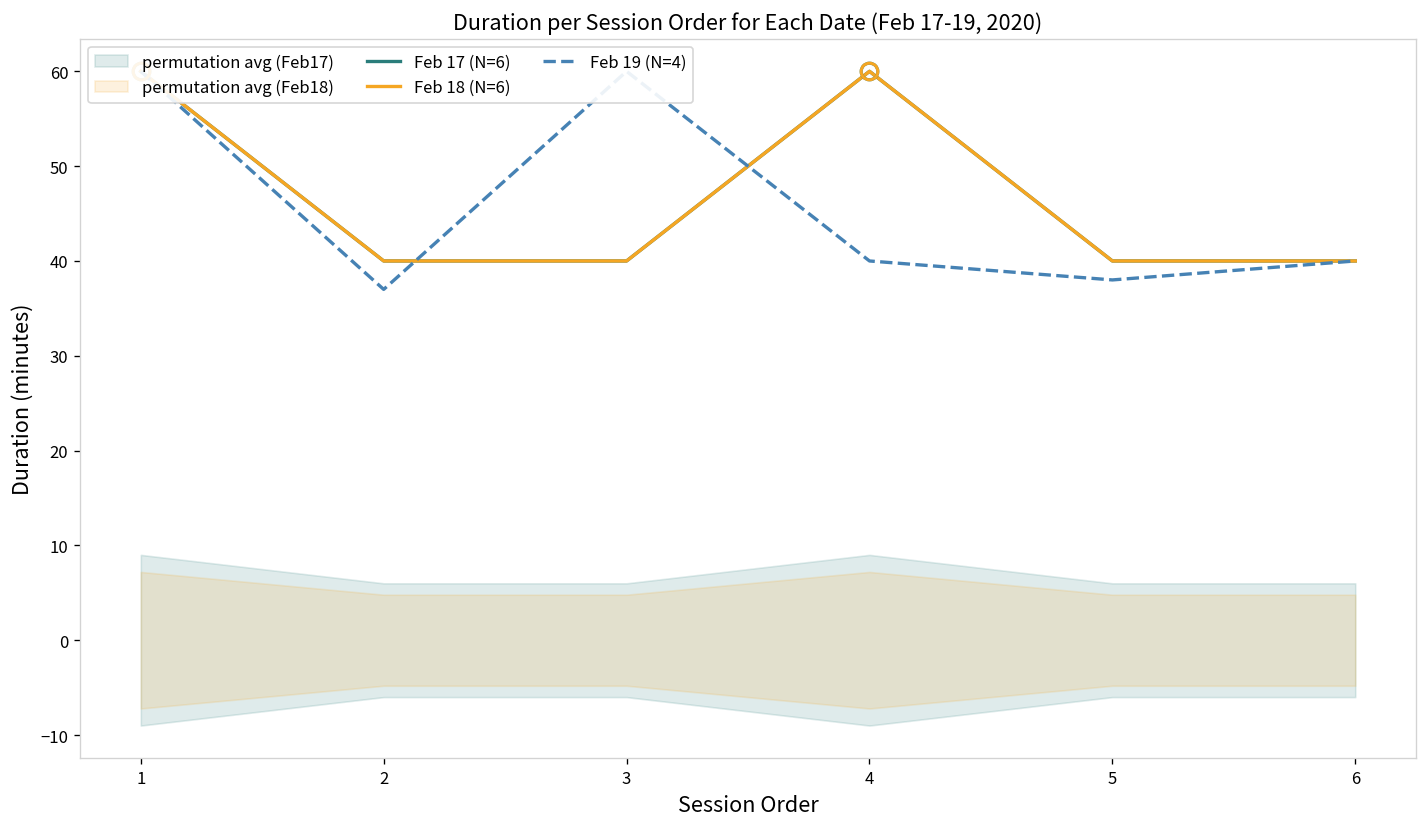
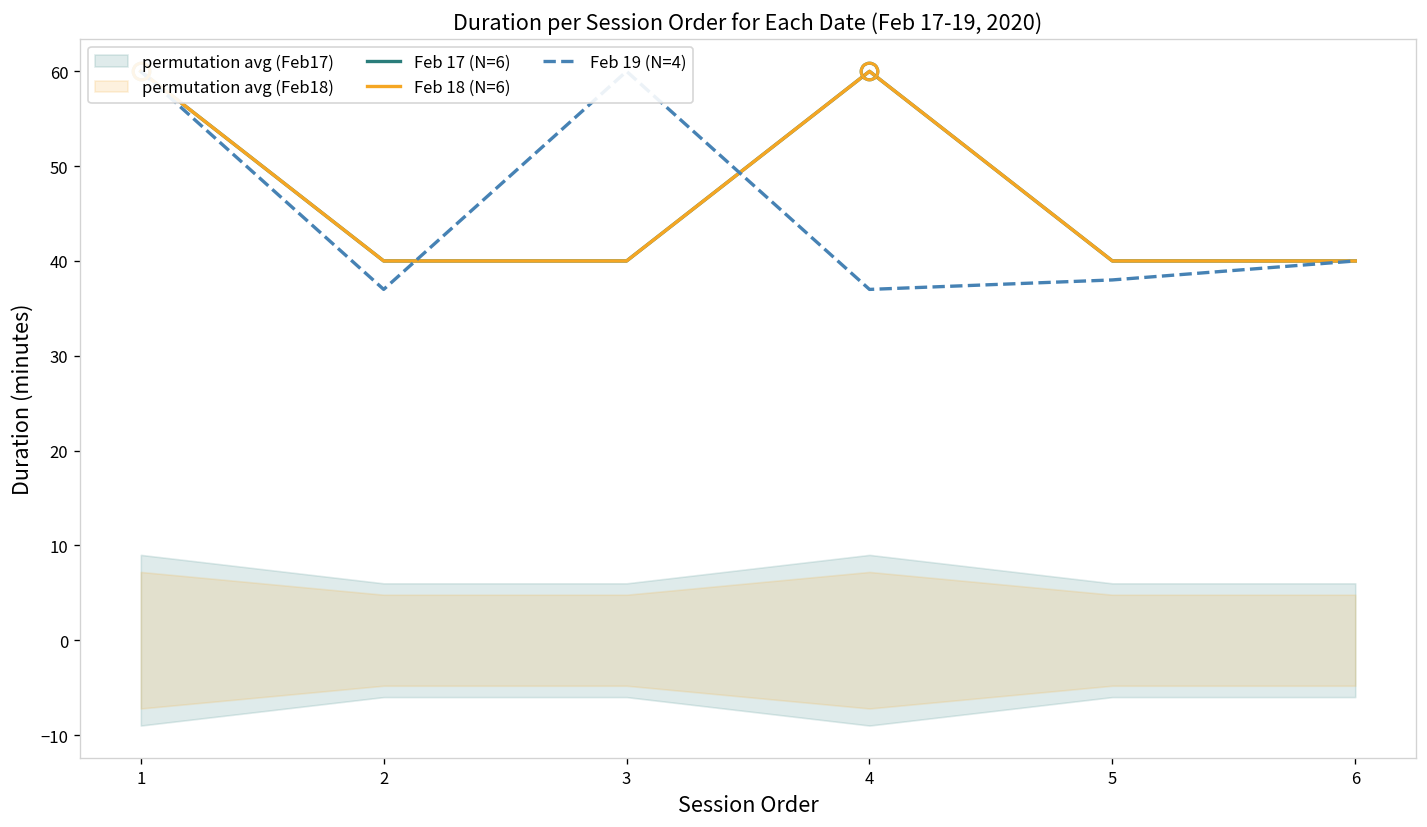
Feb 19 (N=4), 4: 40 -> 37
